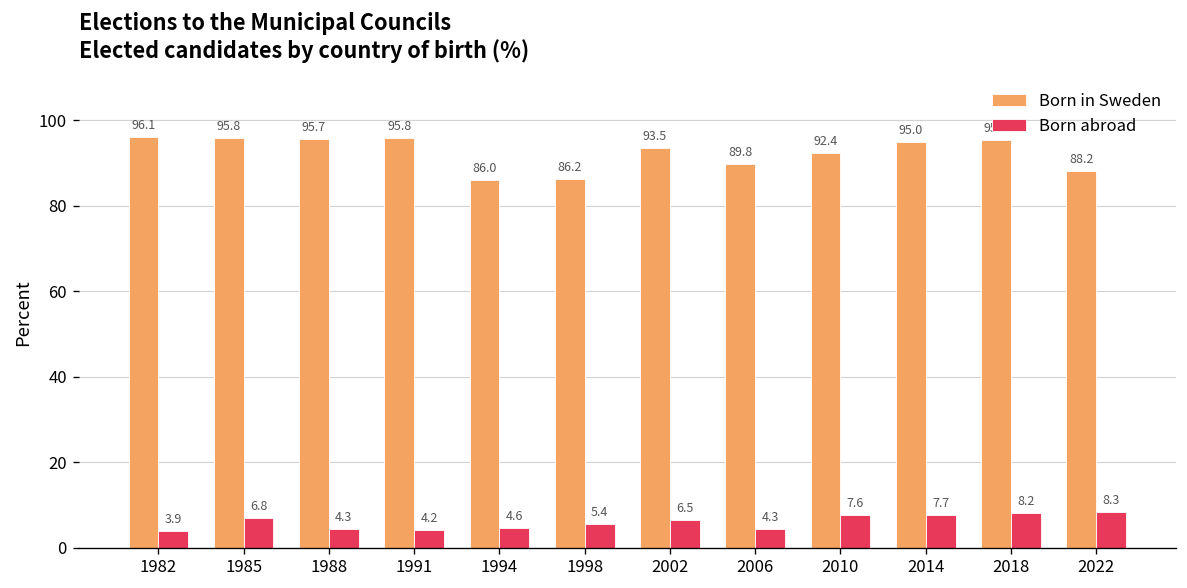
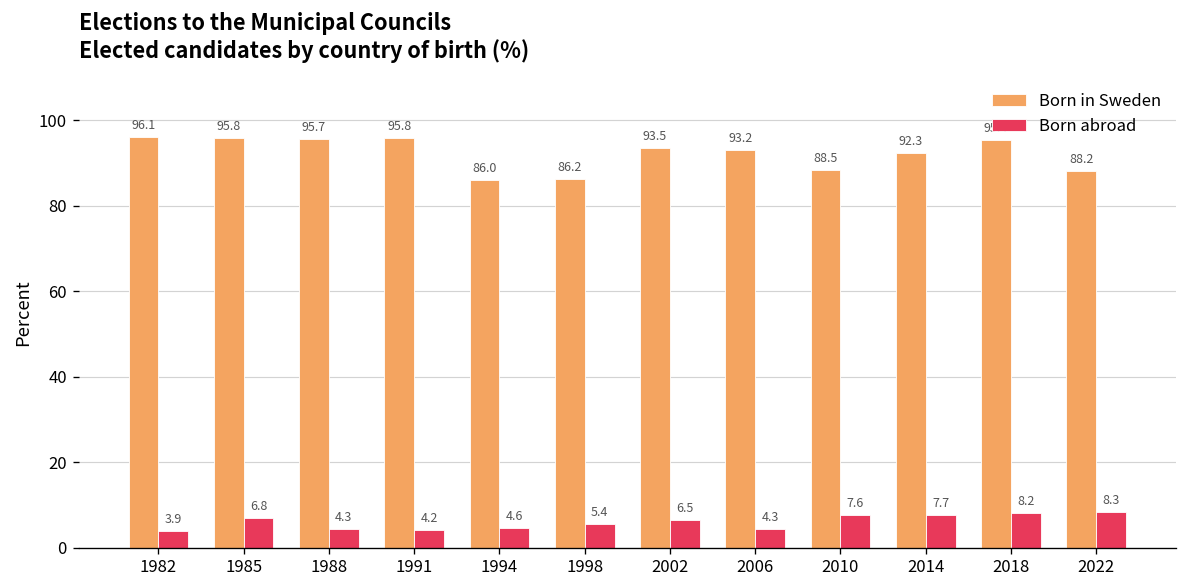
Born in Sweden, 2006: 89.8 -> 93.2
Born in Sweden, 2010: 92.4 -> 88.5
Born in Sweden, 2014: 95.0 -> 92.3
